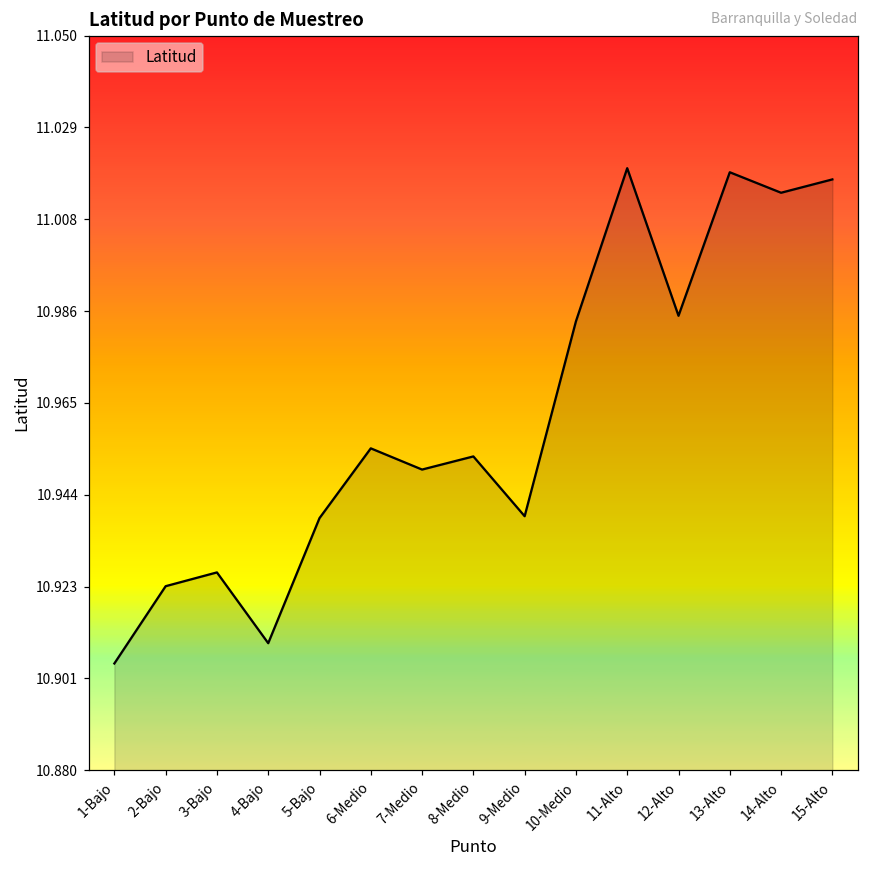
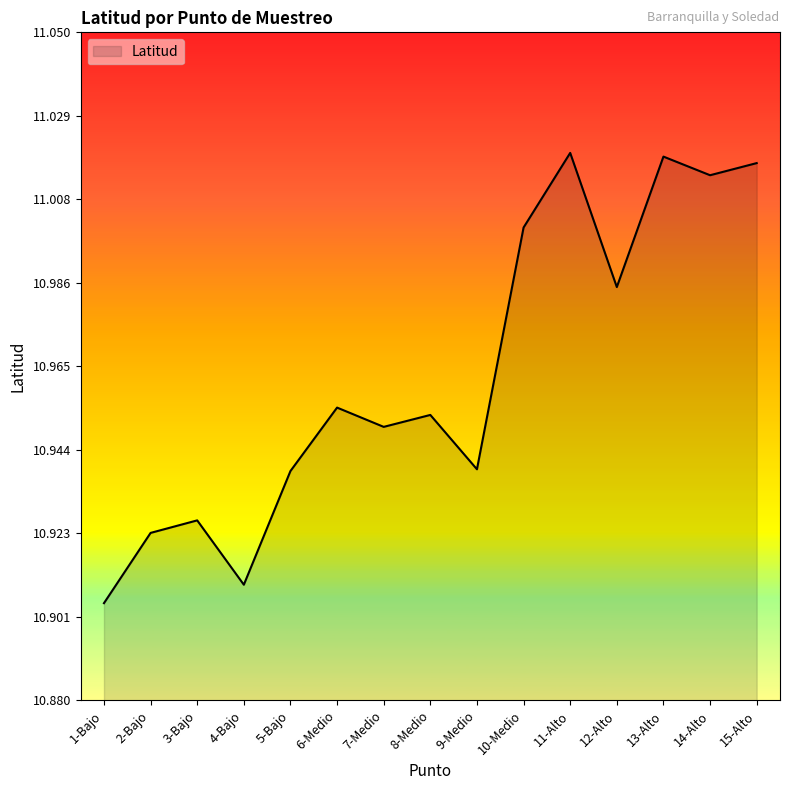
10-Medio: 10.984 -> 11.000
